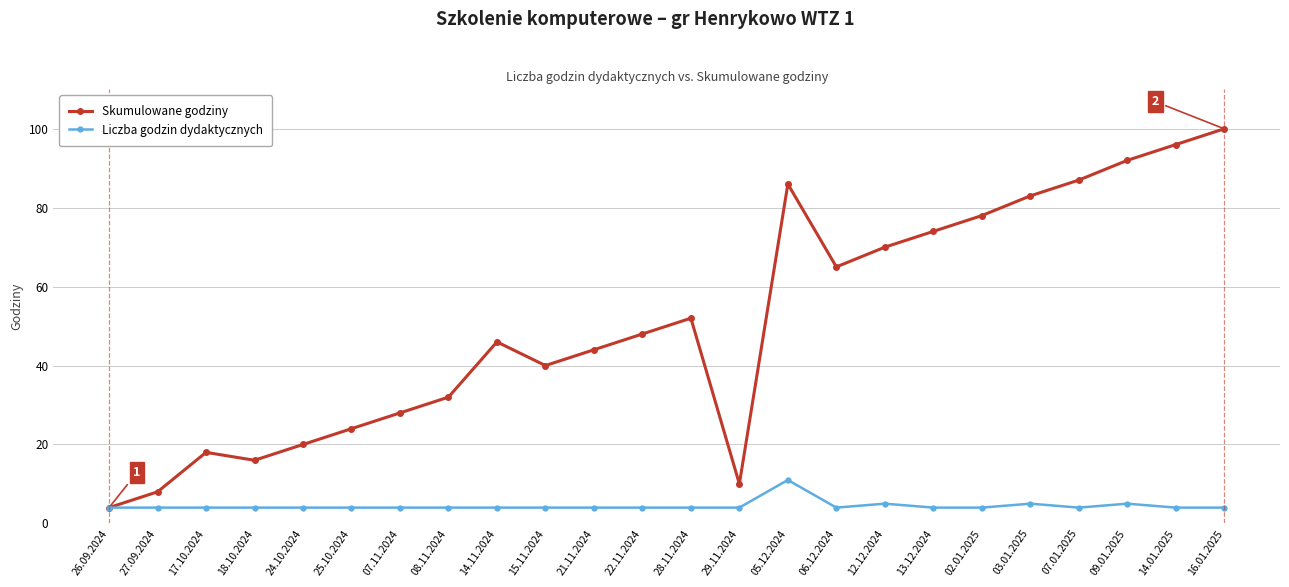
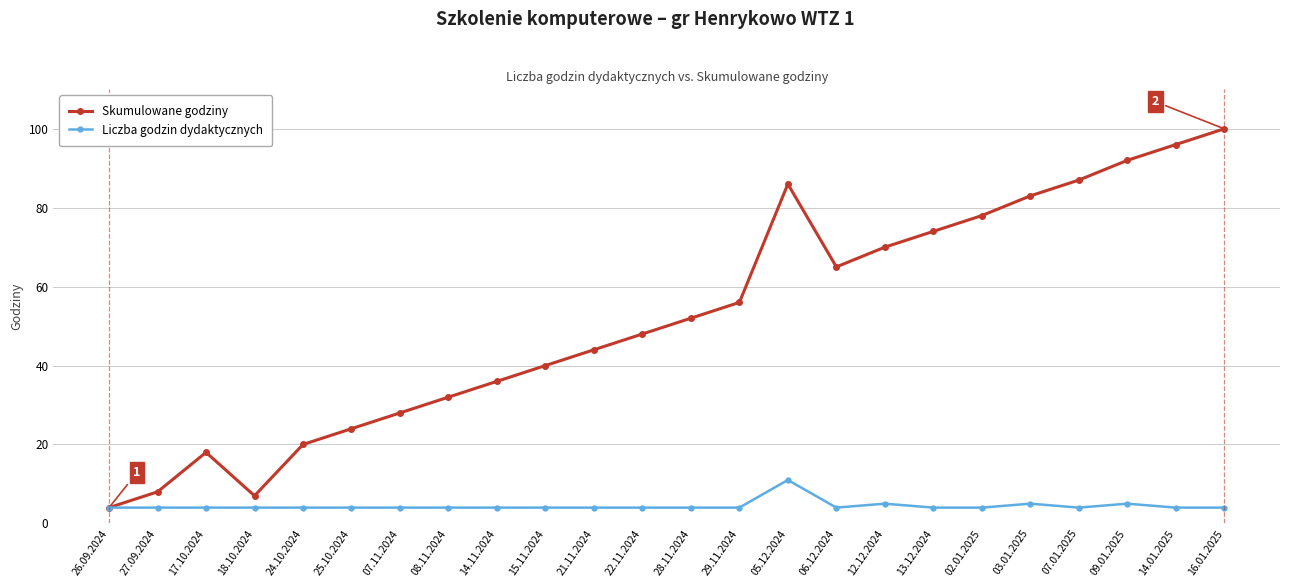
Skumulowane godziny, 18.10.2024: 16 -> 7
Skumulowane godziny, 14.11.2024: 46 -> 36
Skumulowane godziny, 29.11.2024: 10 -> 56
